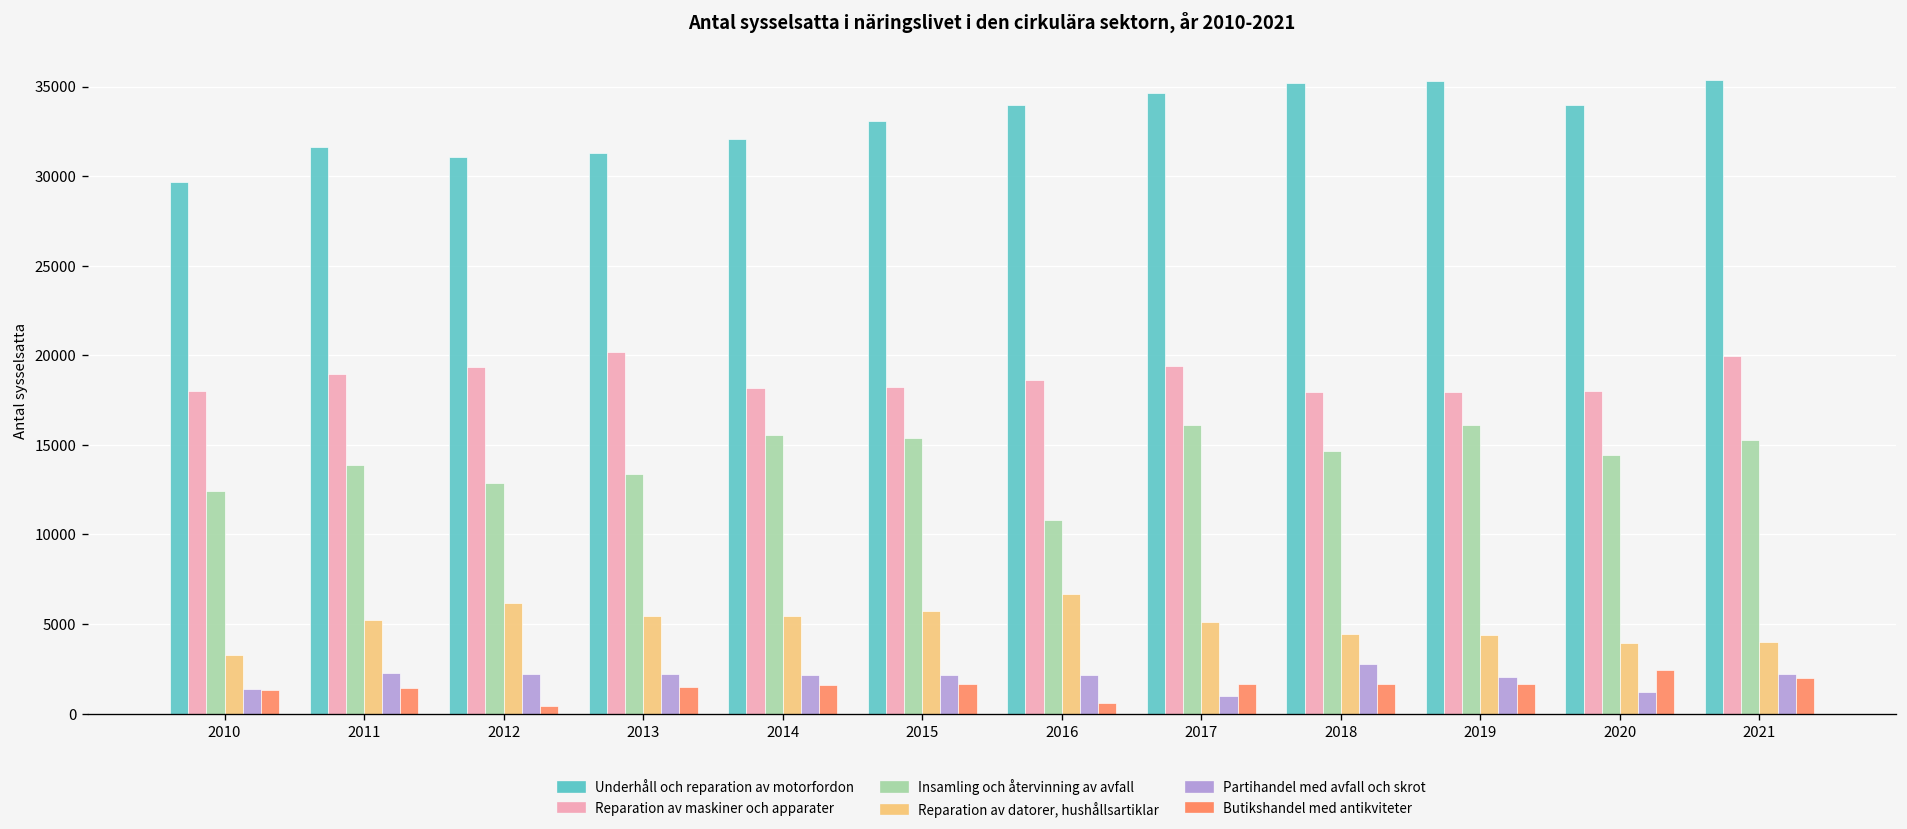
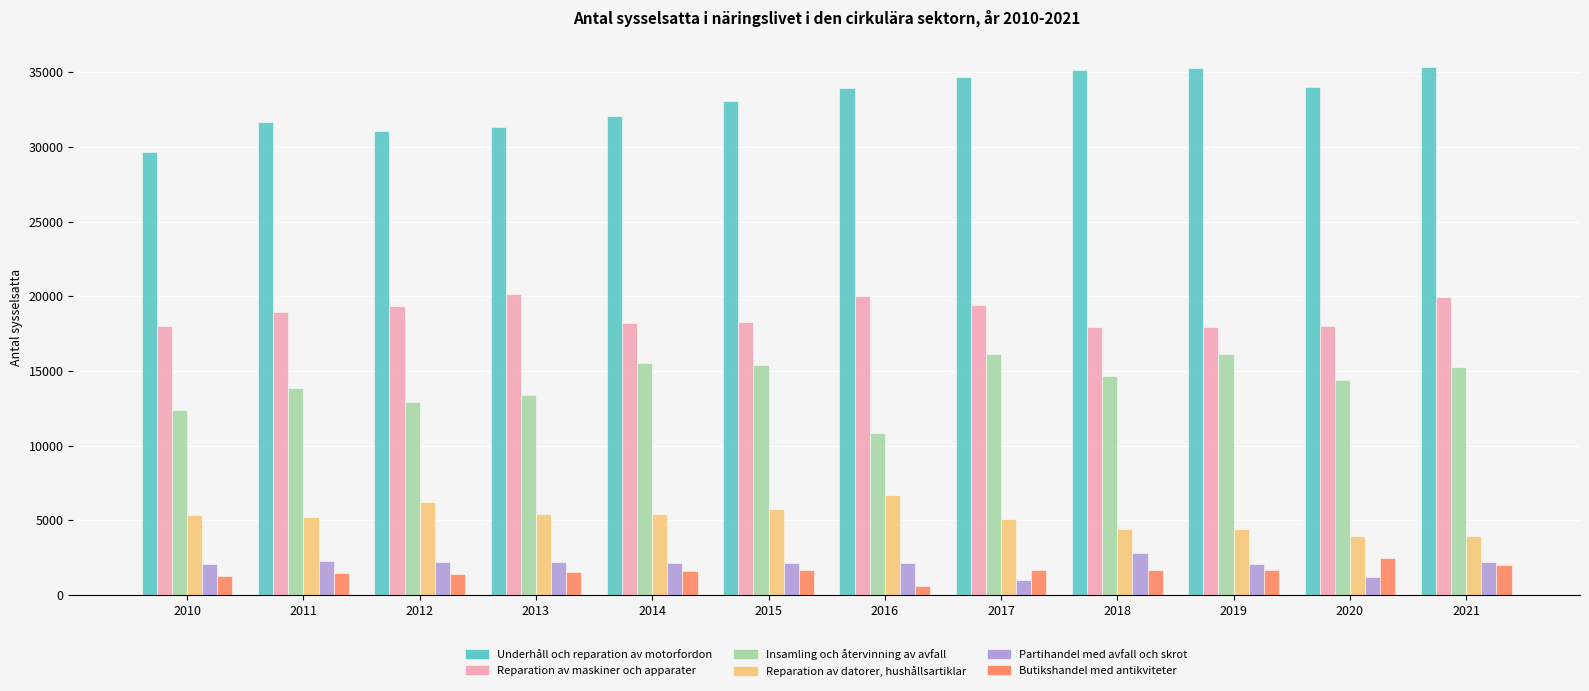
Reparation av datorer, hushållsartiklar, 2010: 3300 -> 5300
Partihandel med avfall och skrot, 2010: 1400 -> 2100
Butikshandel med antikviteter, 2012: 400 -> 1400
Reparation av maskiner och apparater, 2016: 18600 -> 20000
